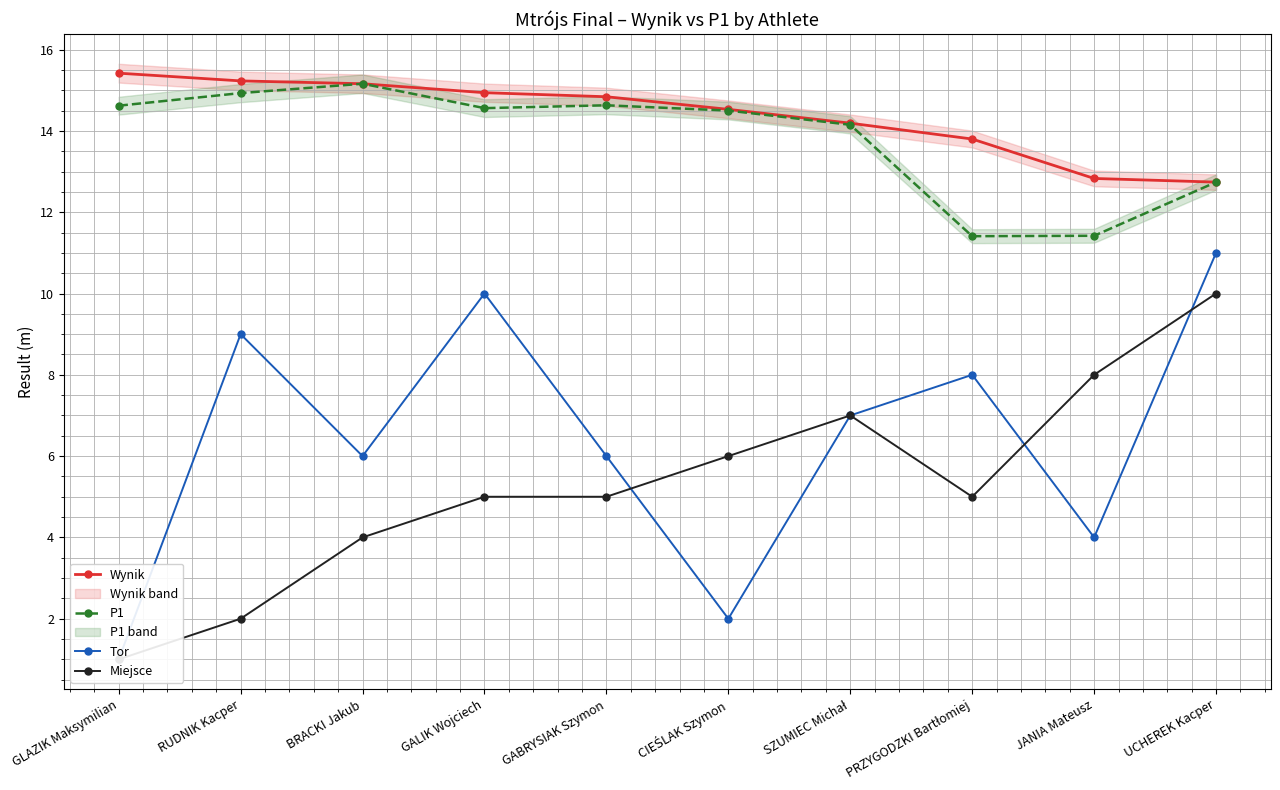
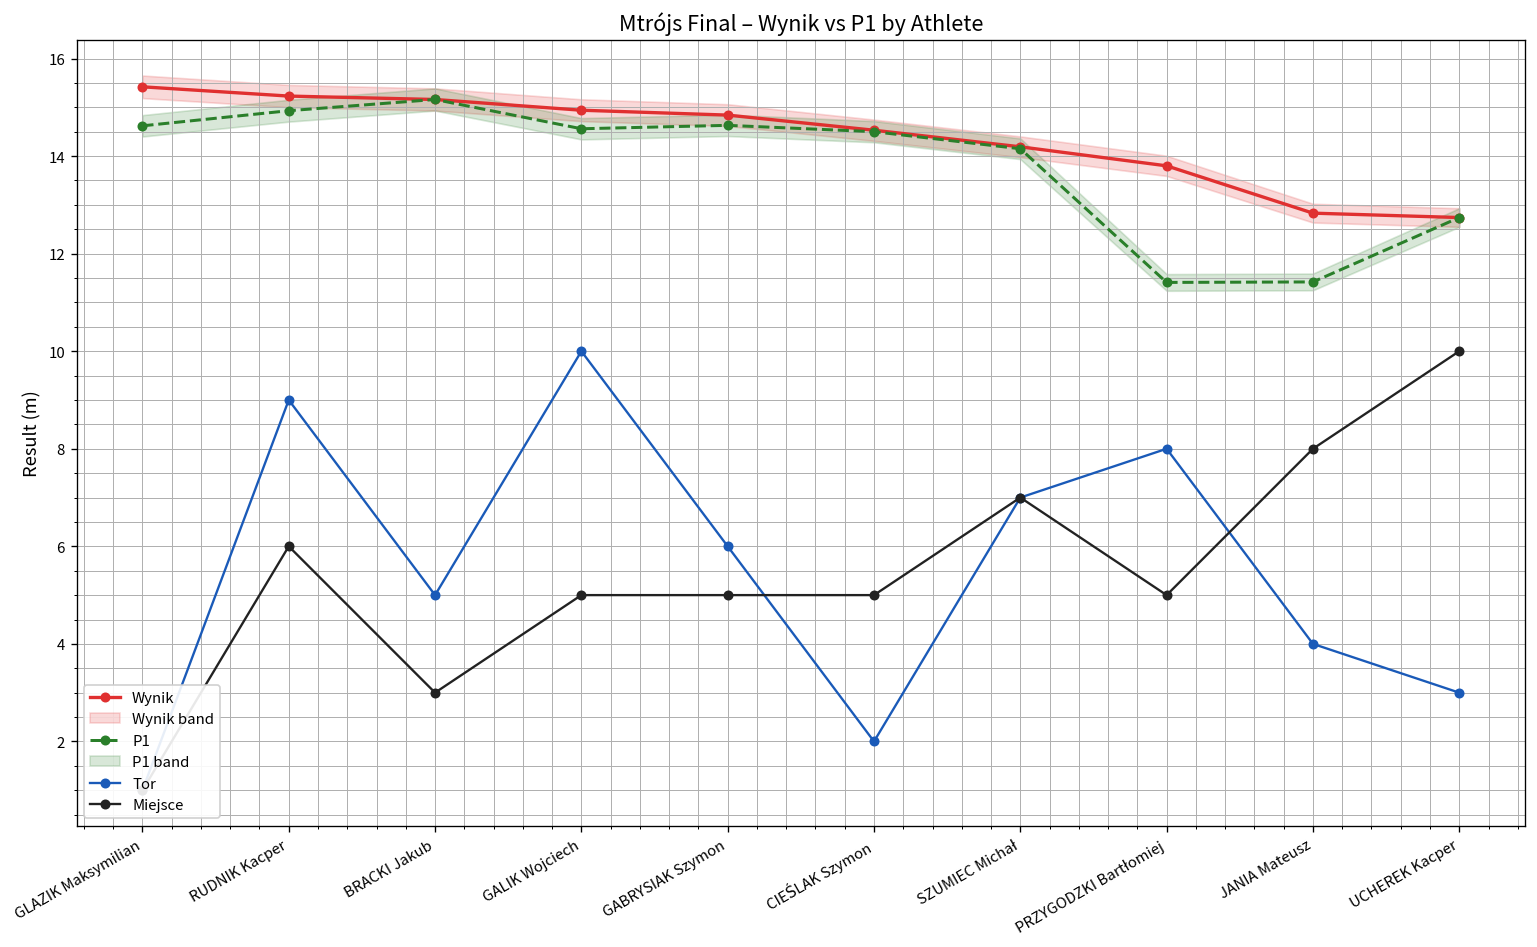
Miejsce, RUDNIK Kacper: 2 -> 6
Tor, BRACKI Jakub: 6 -> 5
Miejsce, BRACKI Jakub: 4 -> 3
Miejsce, CIEŚLAK Szymon: 6 -> 5
Tor, UCHEREK Kacper: 11 -> 3
